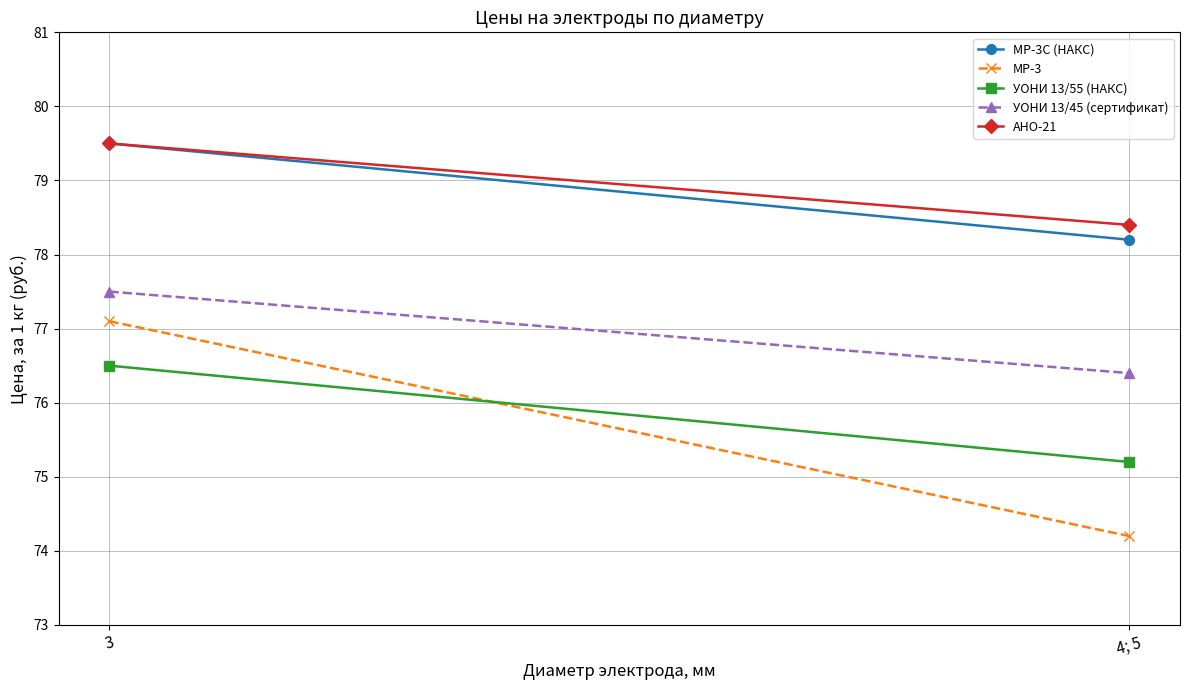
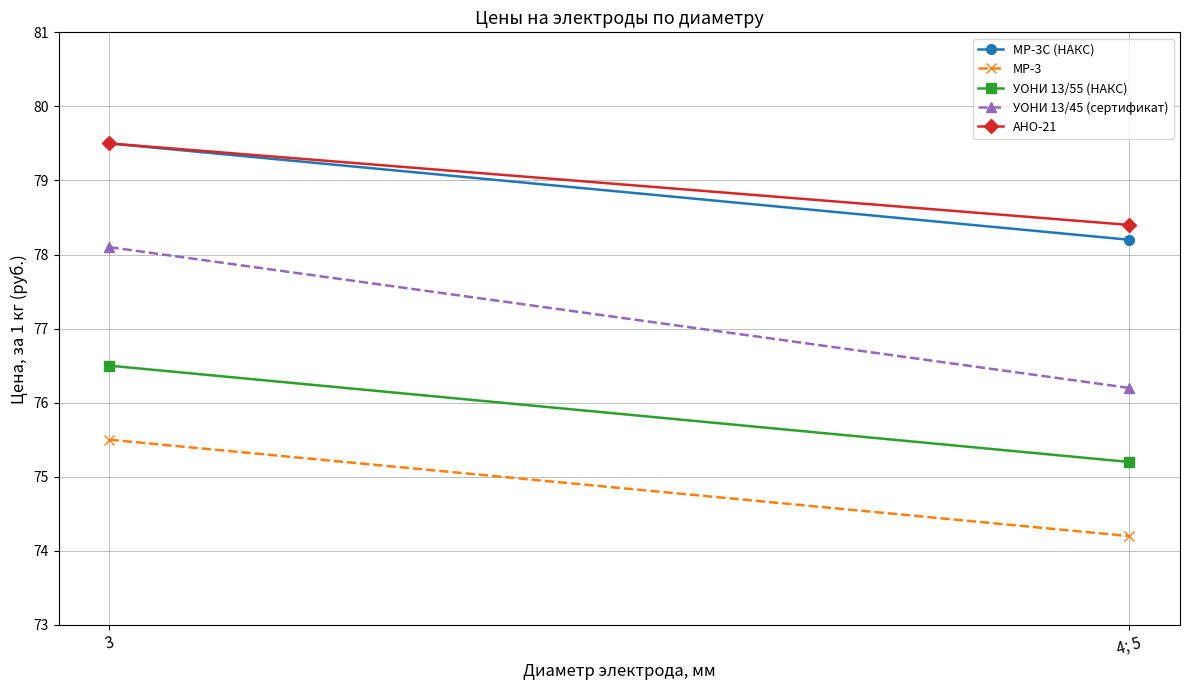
МР-3, 3: 77.1 -> 75.5
УОНИ 13/45 (сертификат), 3: 77.5 -> 78.1
УОНИ 13/45 (сертификат), 4; 5: 76.4 -> 76.2
